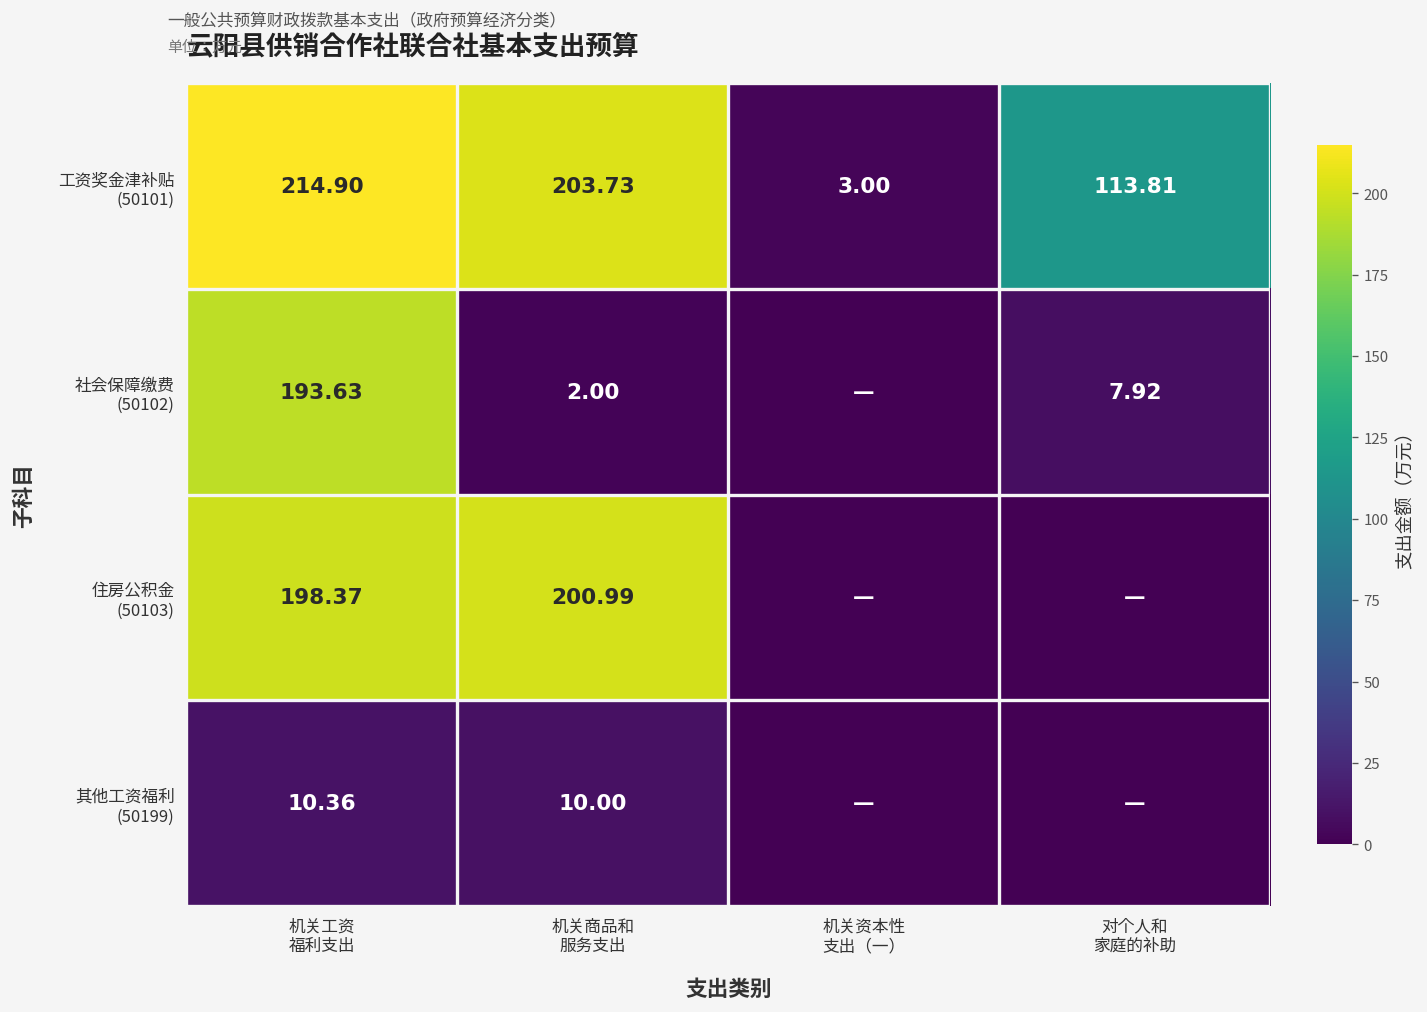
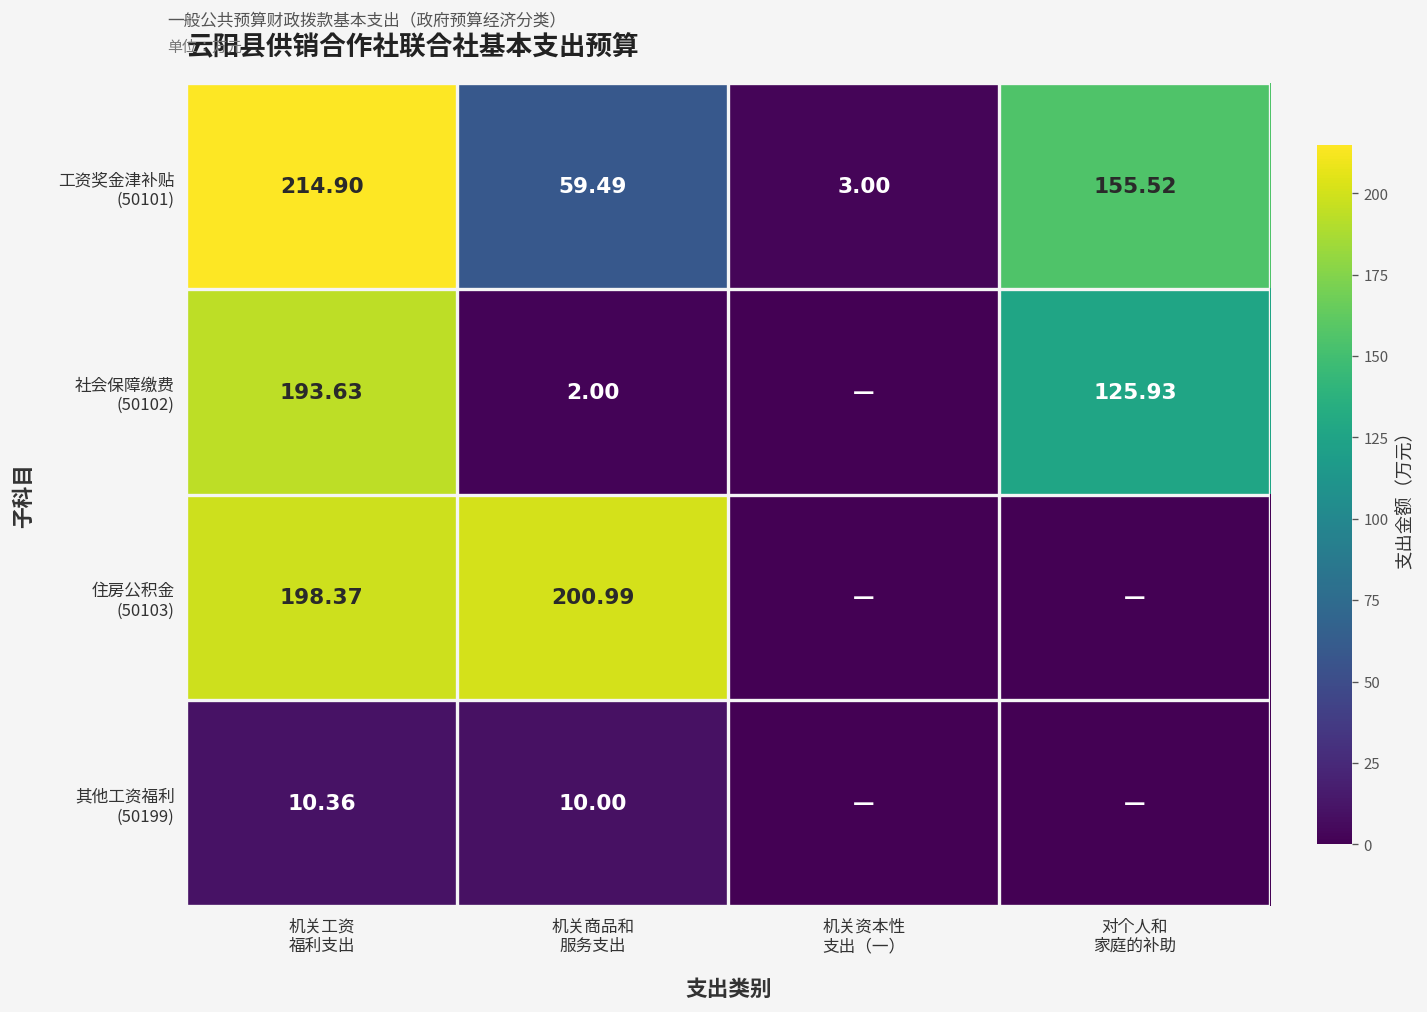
工资奖金津补贴 (50101), 机关商品和 服务支出: 203.73 -> 59.49
工资奖金津补贴 (50101), 对个人和 家庭的补助: 113.81 -> 155.52
社会保障缴费 (50102), 对个人和 家庭的补助: 7.92 -> 125.93
